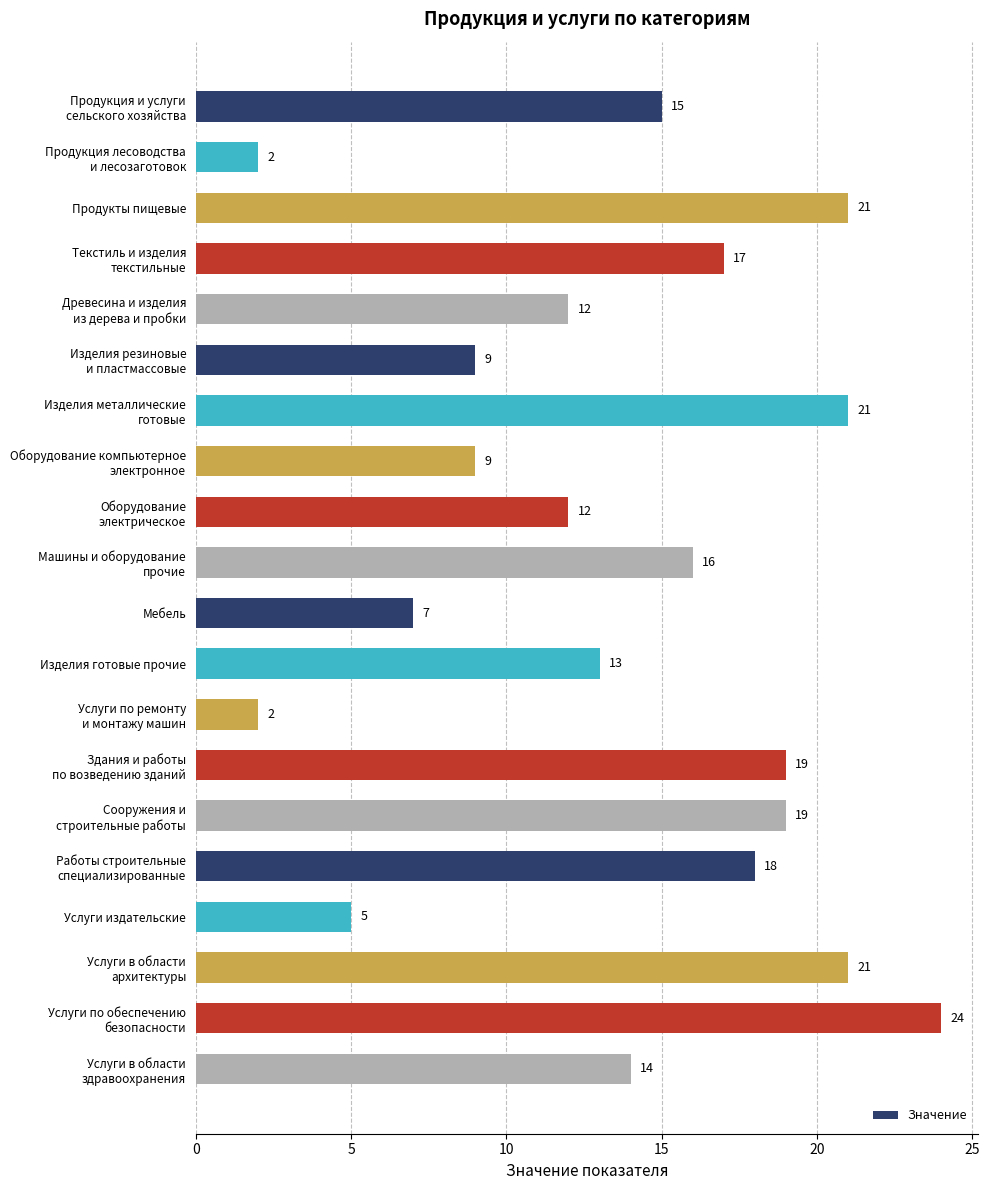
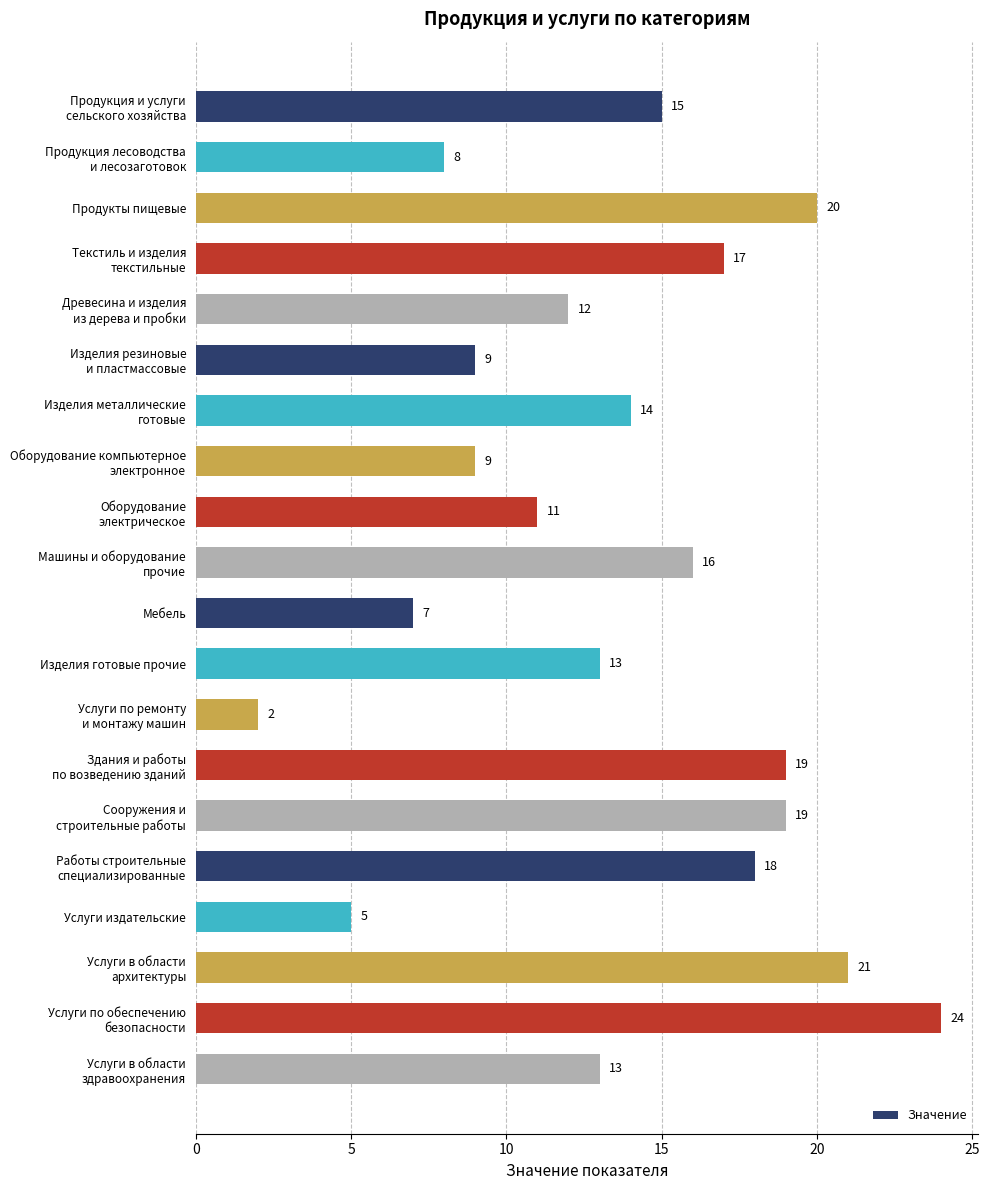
Продукция лесоводства и лесозаготовок: 2 -> 8
Продукты пищевые: 21 -> 20
Изделия металлические готовые: 21 -> 14
Оборудование электрическое: 12 -> 11
Услуги в области здравоохранения: 14 -> 13
